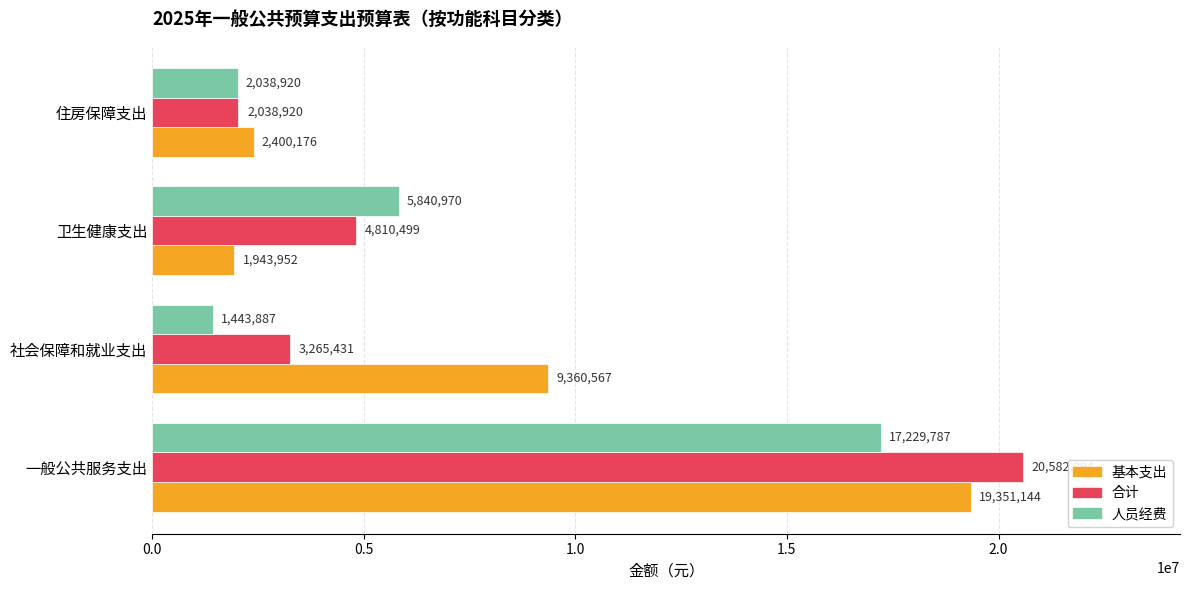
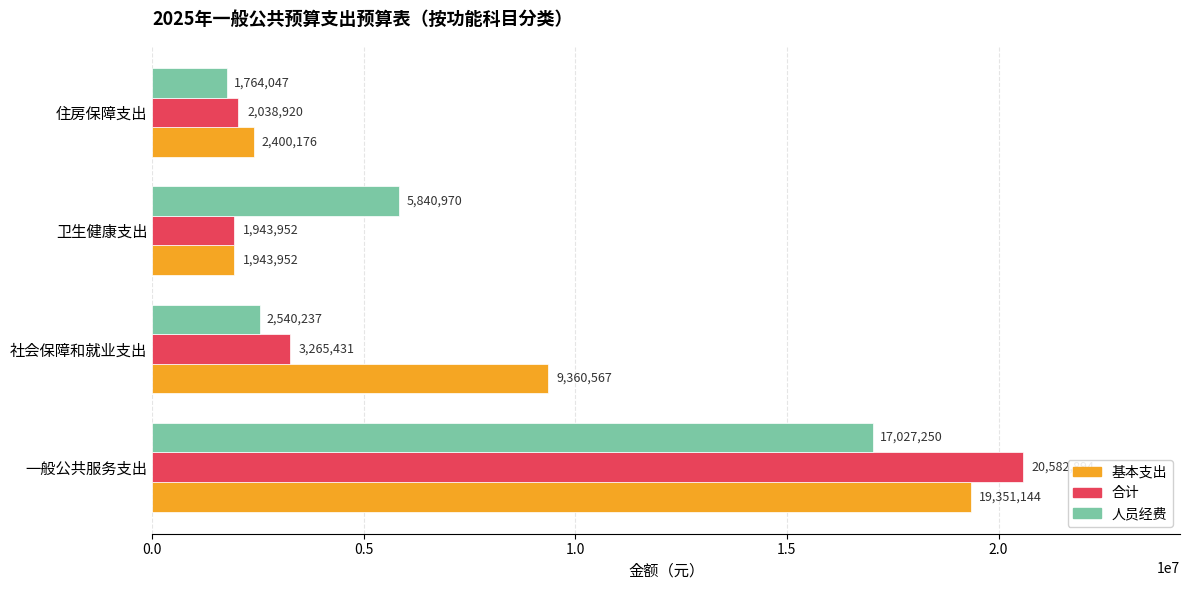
人员经费, 住房保障支出: 2,038,920 -> 1,764,047
合计, 卫生健康支出: 4,810,499 -> 1,943,952
人员经费, 社会保障和就业支出: 1,443,887 -> 2,540,237
人员经费, 一般公共服务支出: 17,229,787 -> 17,027,250
